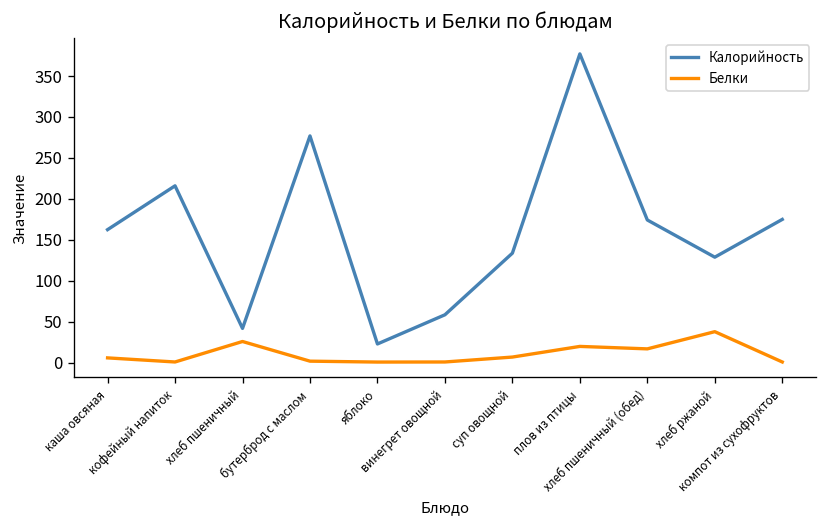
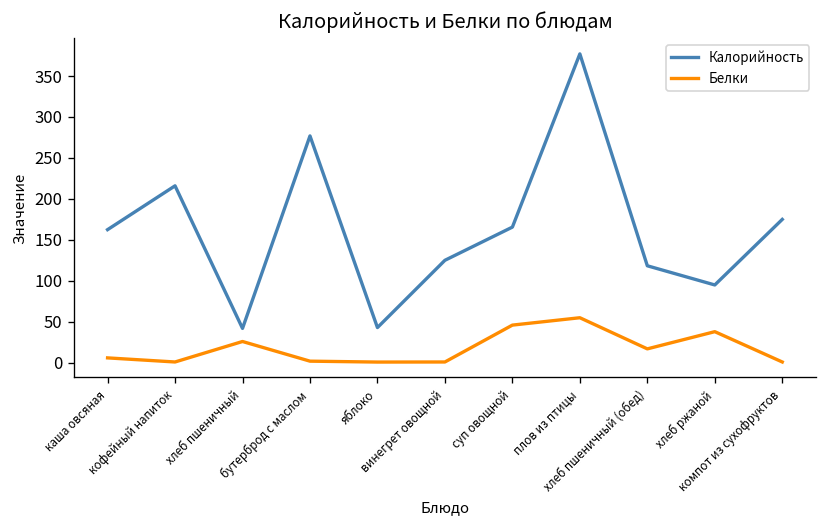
Калорийность, яблоко: 20 -> 40
Калорийность, винегрет овощной: 60 -> 130
Калорийность, суп овощной: 130 -> 170
Белки, суп овощной: 10 -> 50
Белки, плов из птицы: 20 -> 60
Калорийность, хлеб пшеничный (обед): 170 -> 120
Калорийность, хлеб ржаной: 130 -> 100
